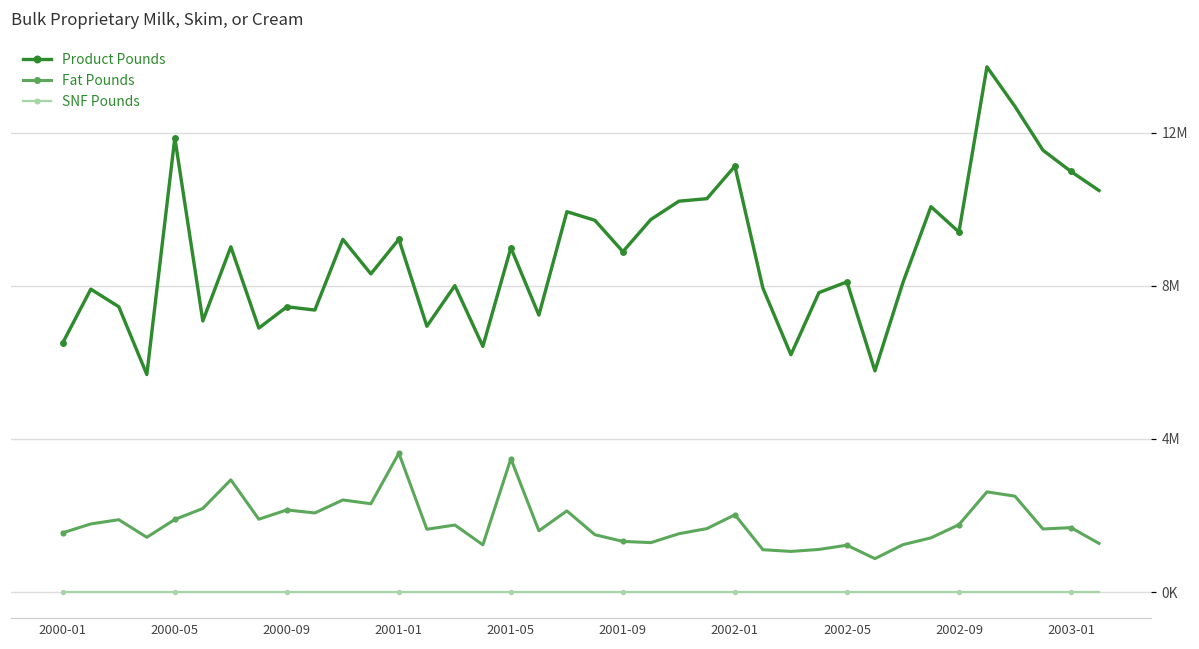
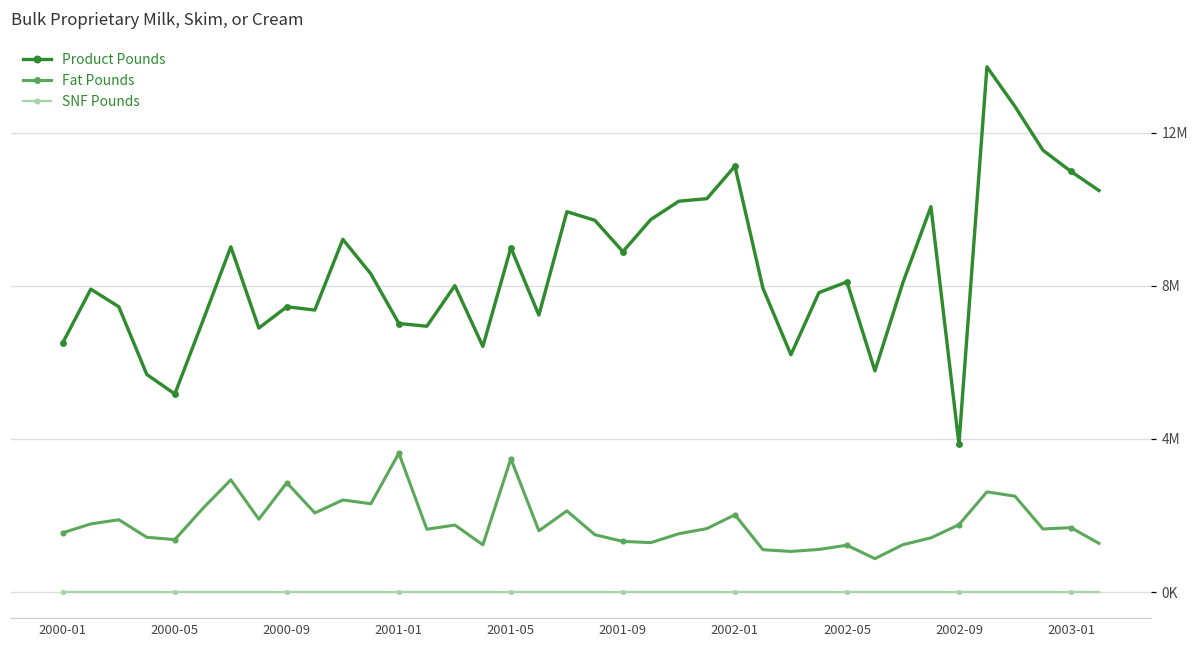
Product Pounds, 2000-05: 11900000 -> 5200000
Fat Pounds, 2000-05: 1900000 -> 1400000
Fat Pounds, 2000-09: 2100000 -> 2900000
Product Pounds, 2001-01: 9200000 -> 7000000
Product Pounds, 2002-09: 9400000 -> 3900000
